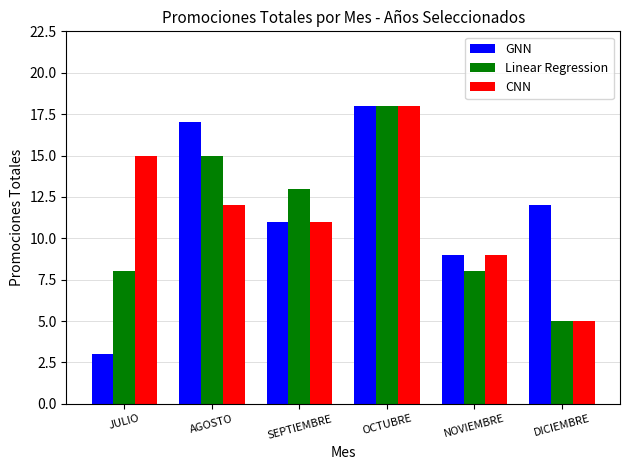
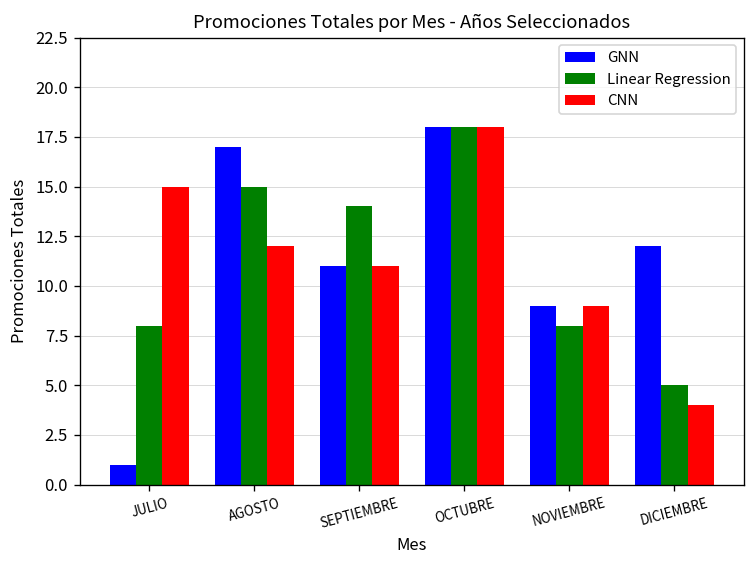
GNN, JULIO: 3 -> 1
Linear Regression, SEPTIEMBRE: 13 -> 14
CNN, DICIEMBRE: 5 -> 4
